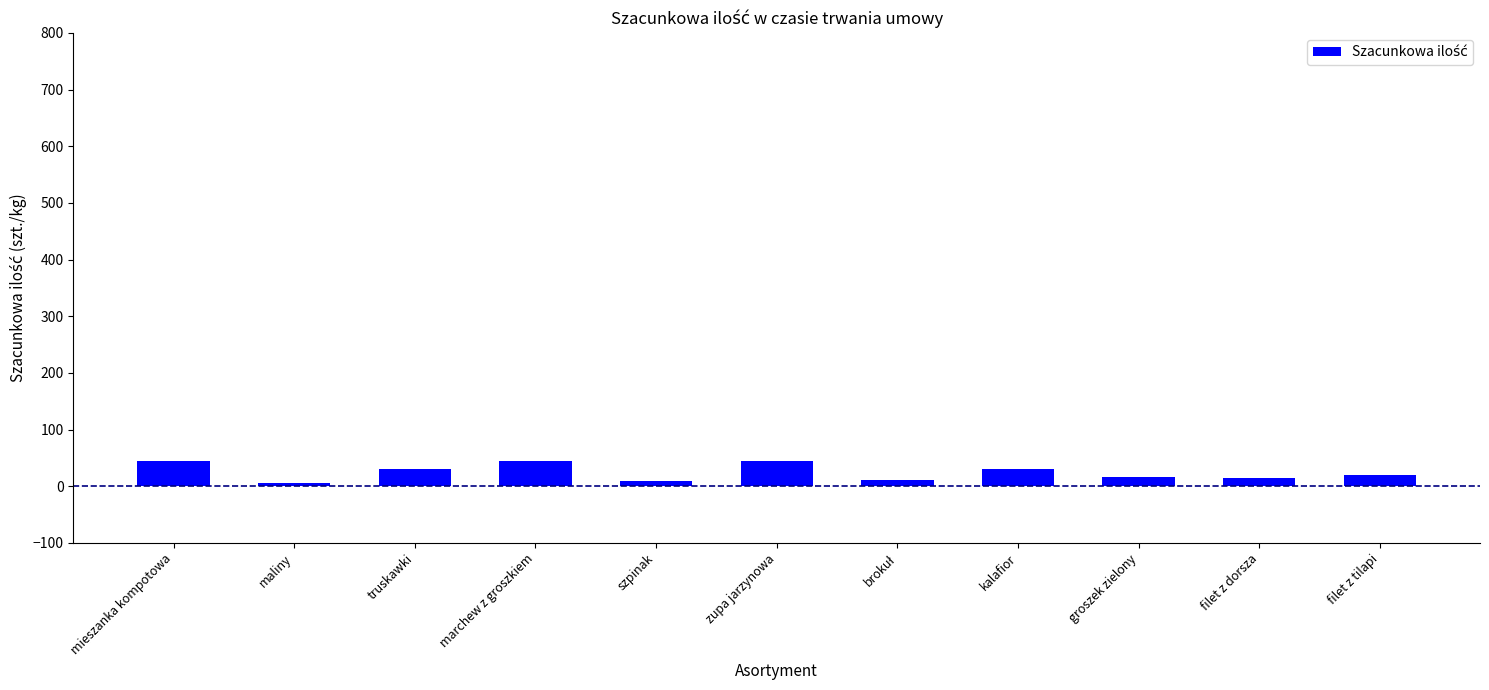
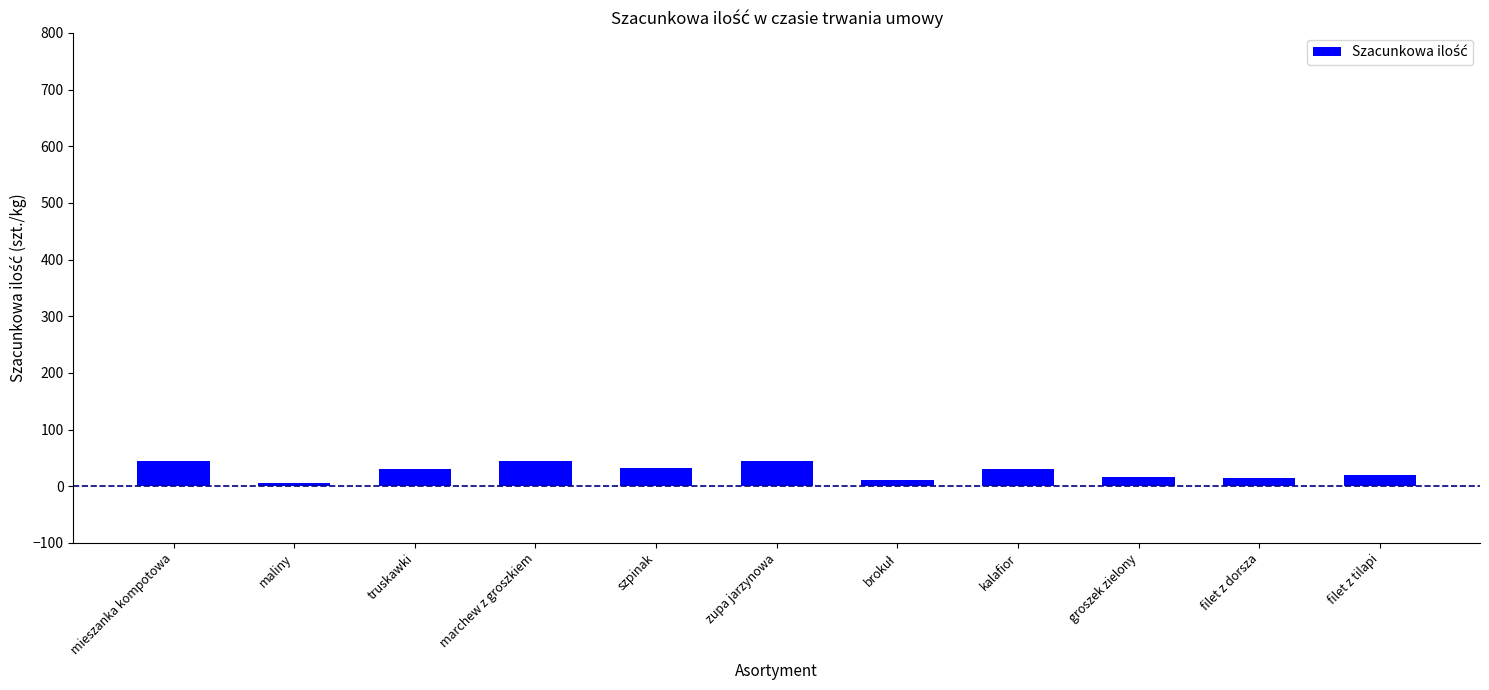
szpinak: 10 -> 30
